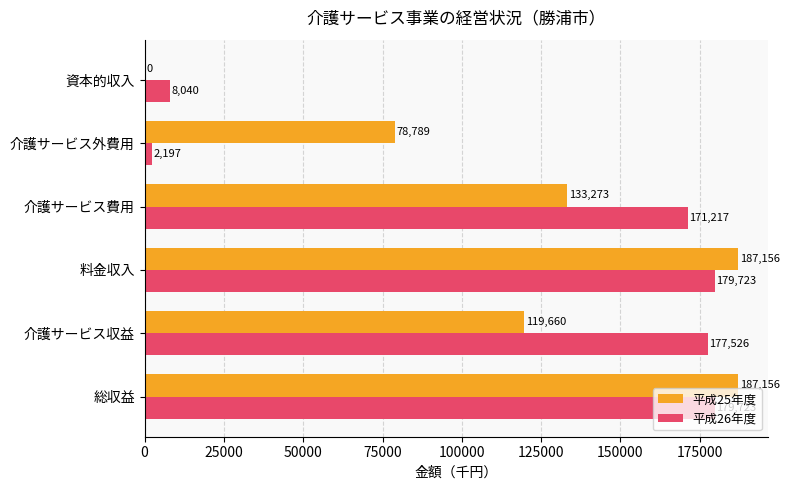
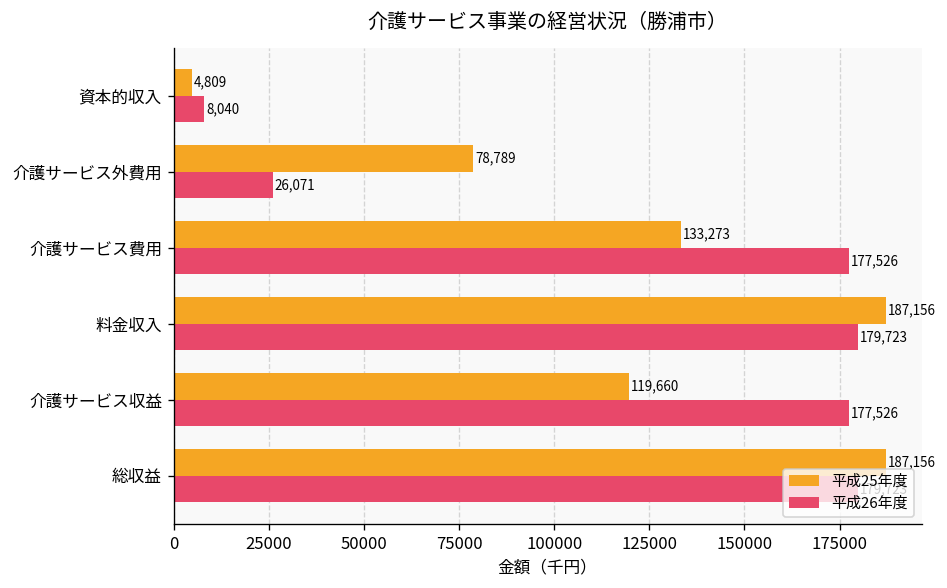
平成25年度, 資本的収入: 0 -> 4,809
平成26年度, 介護サービス外費用: 2,197 -> 26,071
平成26年度, 介護サービス費用: 171,217 -> 177,526
